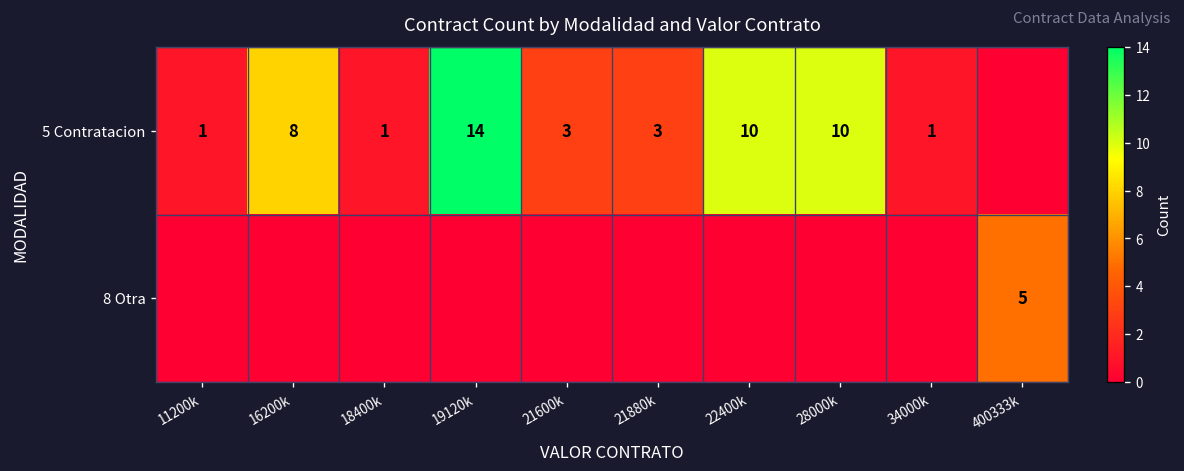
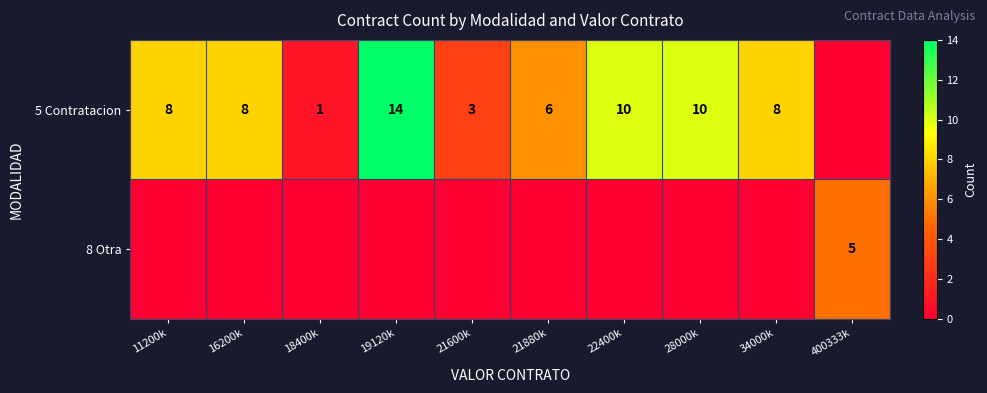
5 Contratacion, 11200k: 1 -> 8
5 Contratacion, 21880k: 3 -> 6
5 Contratacion, 34000k: 1 -> 8
